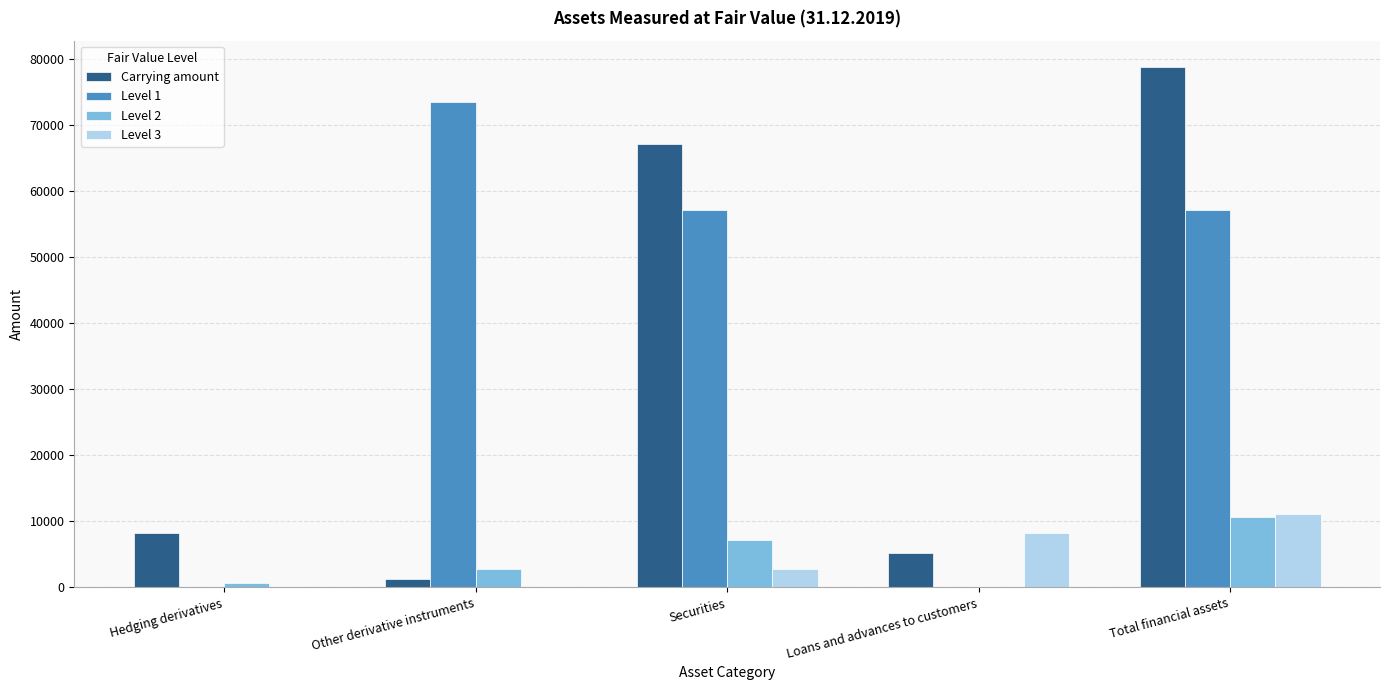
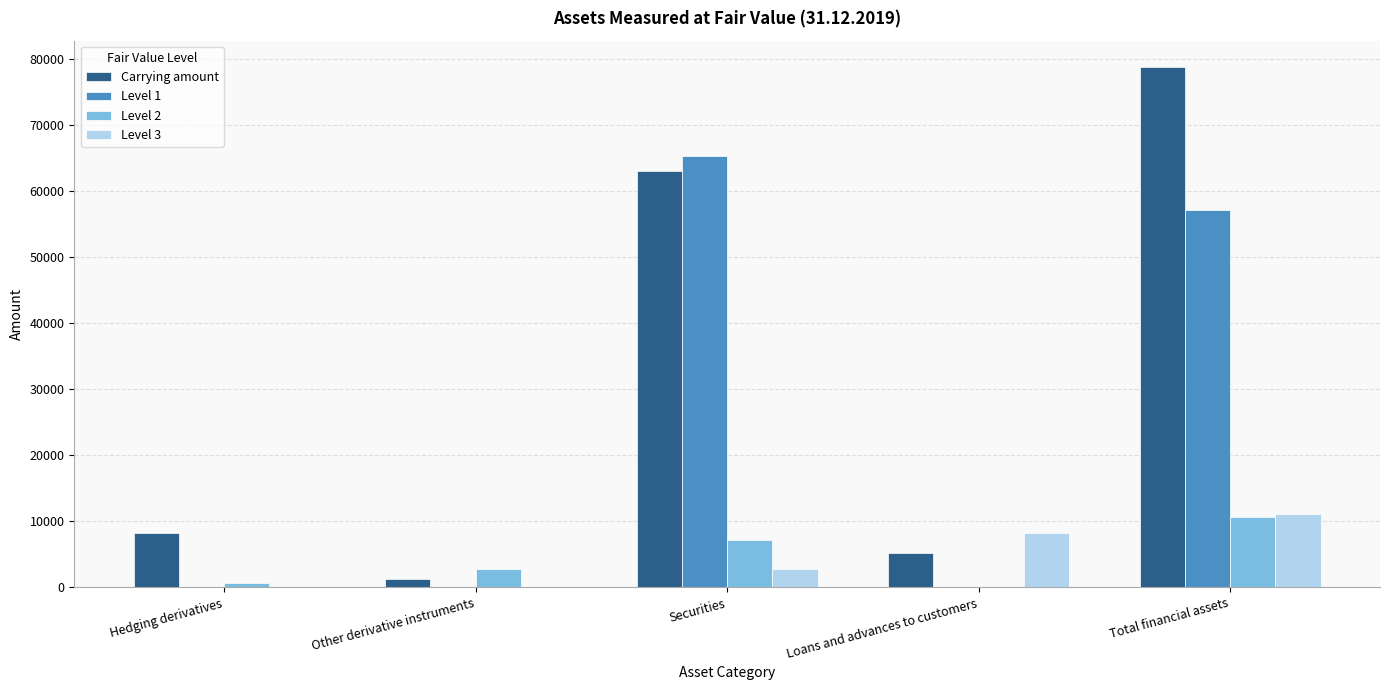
Level 1, Other derivative instruments: 74000 -> 0
Carrying amount, Securities: 67000 -> 63000
Level 1, Securities: 57000 -> 65000
